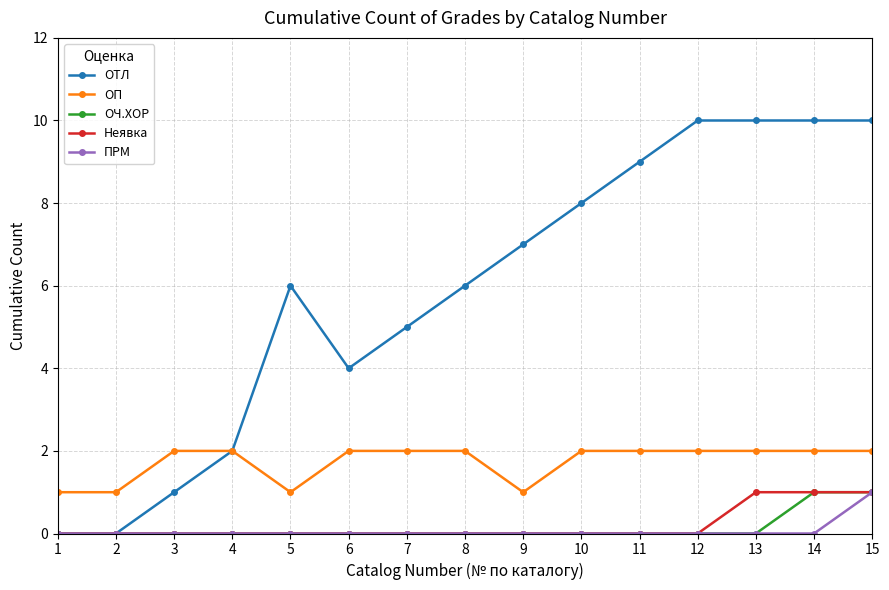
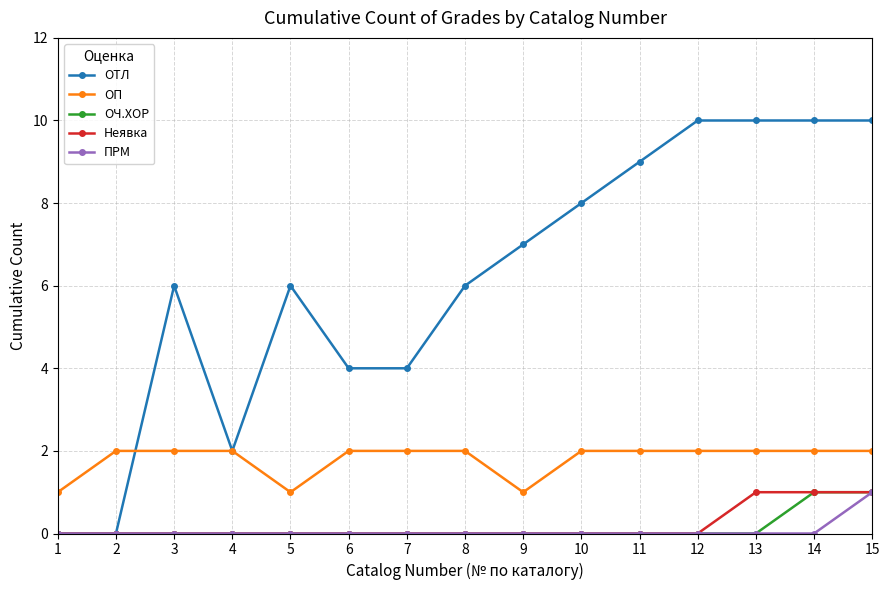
ОП, 2: 1 -> 2
ОТЛ, 3: 1 -> 6
ОТЛ, 7: 5 -> 4
